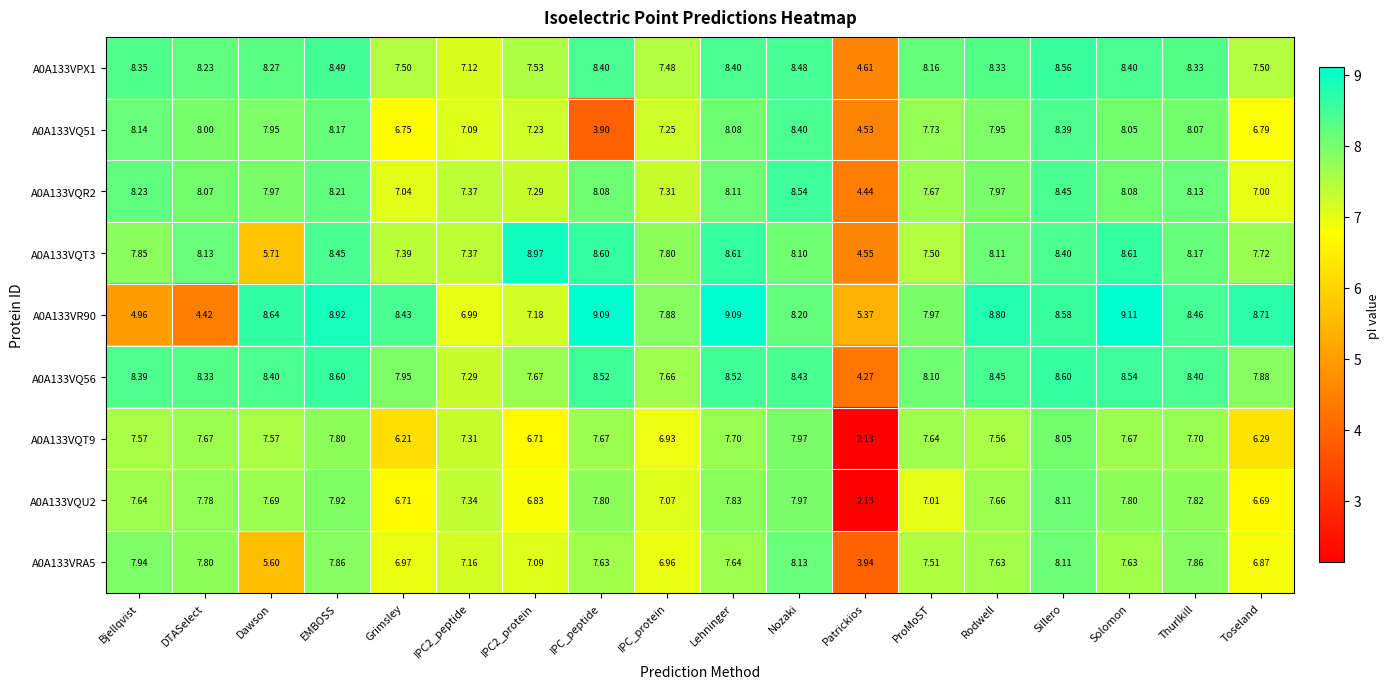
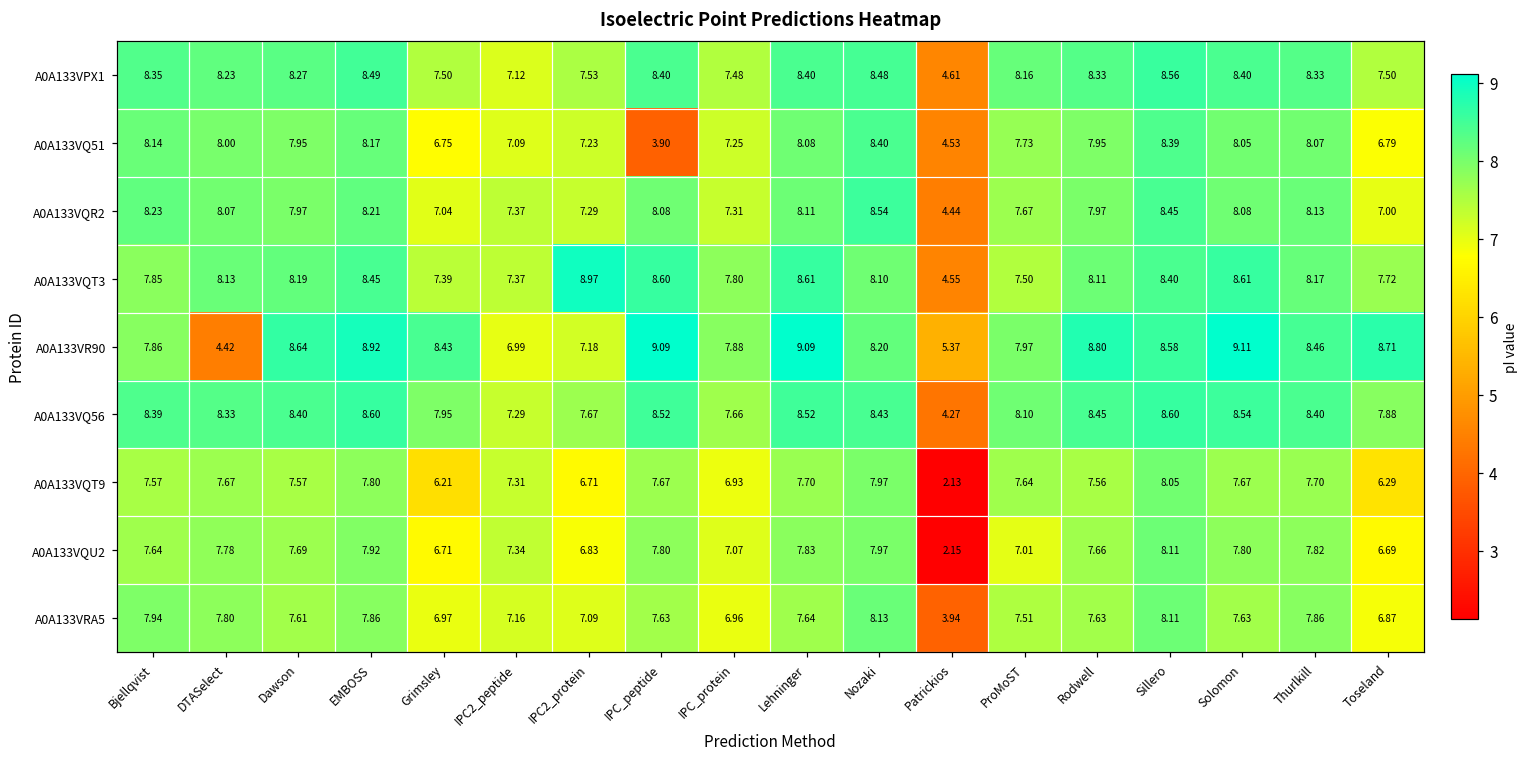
A0A133VQT3, Dawson: 5.71 -> 8.19
A0A133VR90, Bjellqvist: 4.96 -> 7.86
A0A133VRA5, Dawson: 5.60 -> 7.61
